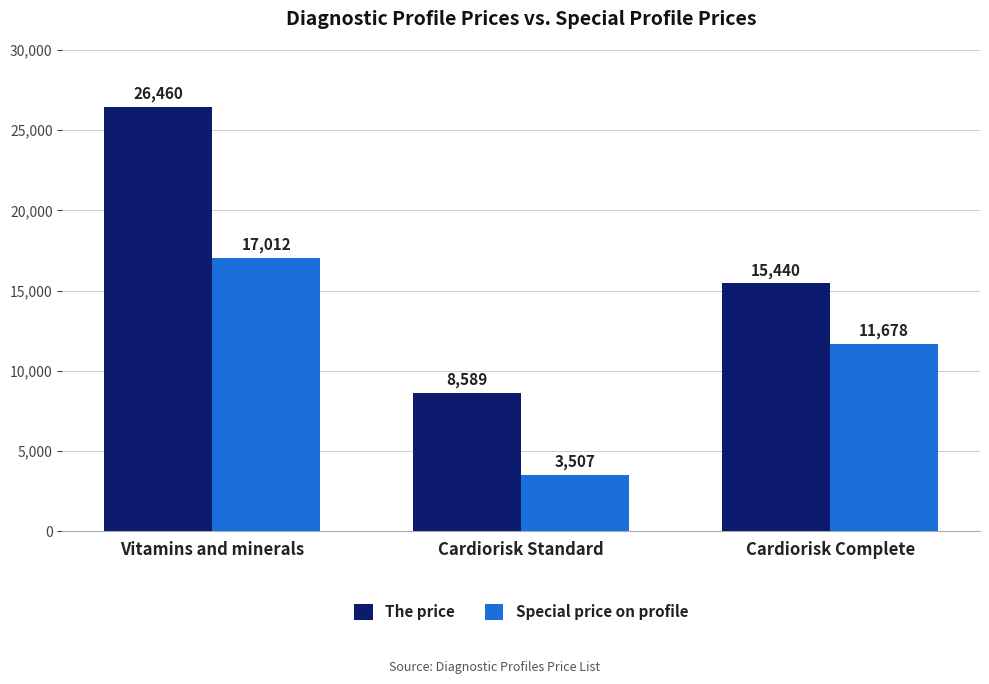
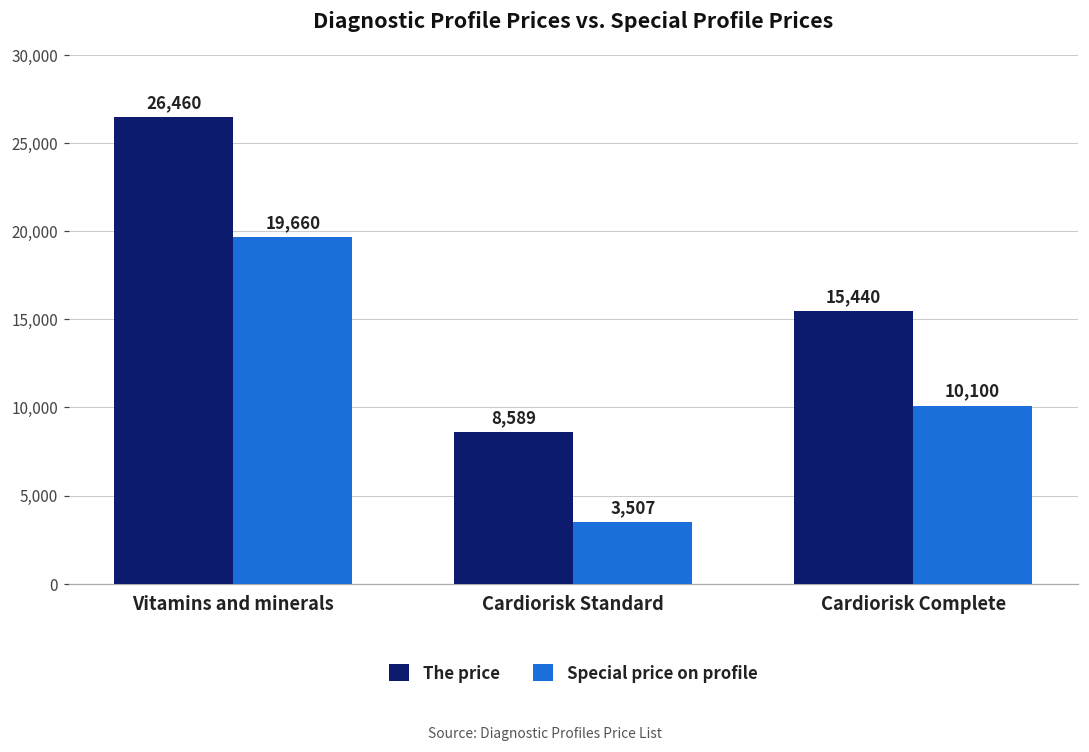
Special price on profile, Vitamins and minerals: 17,012 -> 19,660
Special price on profile, Cardiorisk Complete: 11,678 -> 10,100
